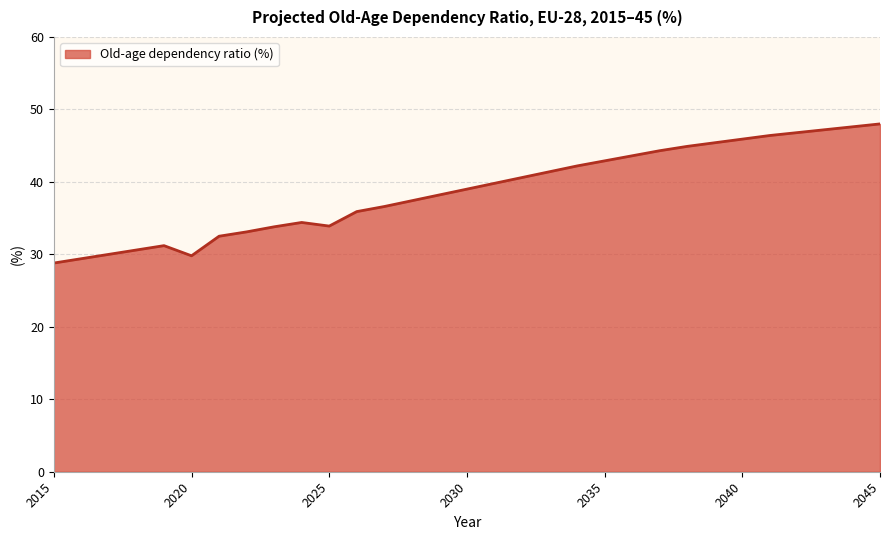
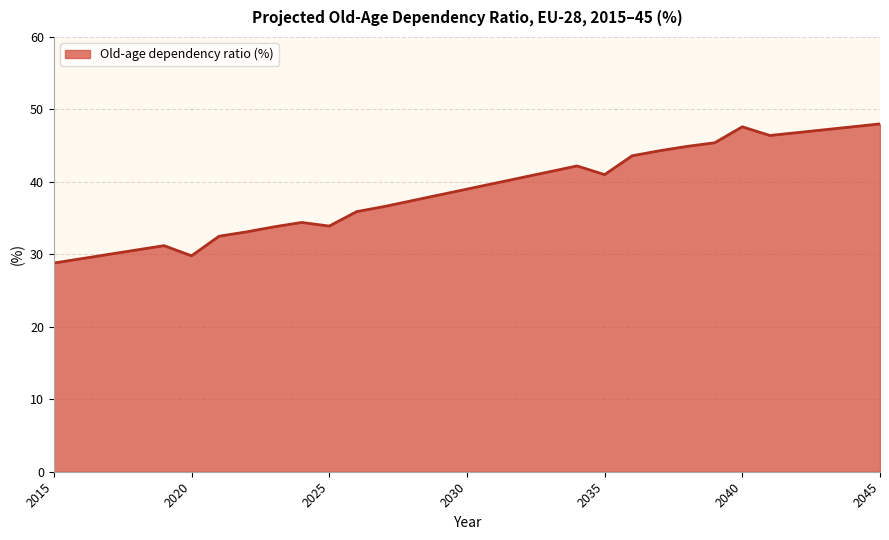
2035: 43 -> 41
2040: 46 -> 48
